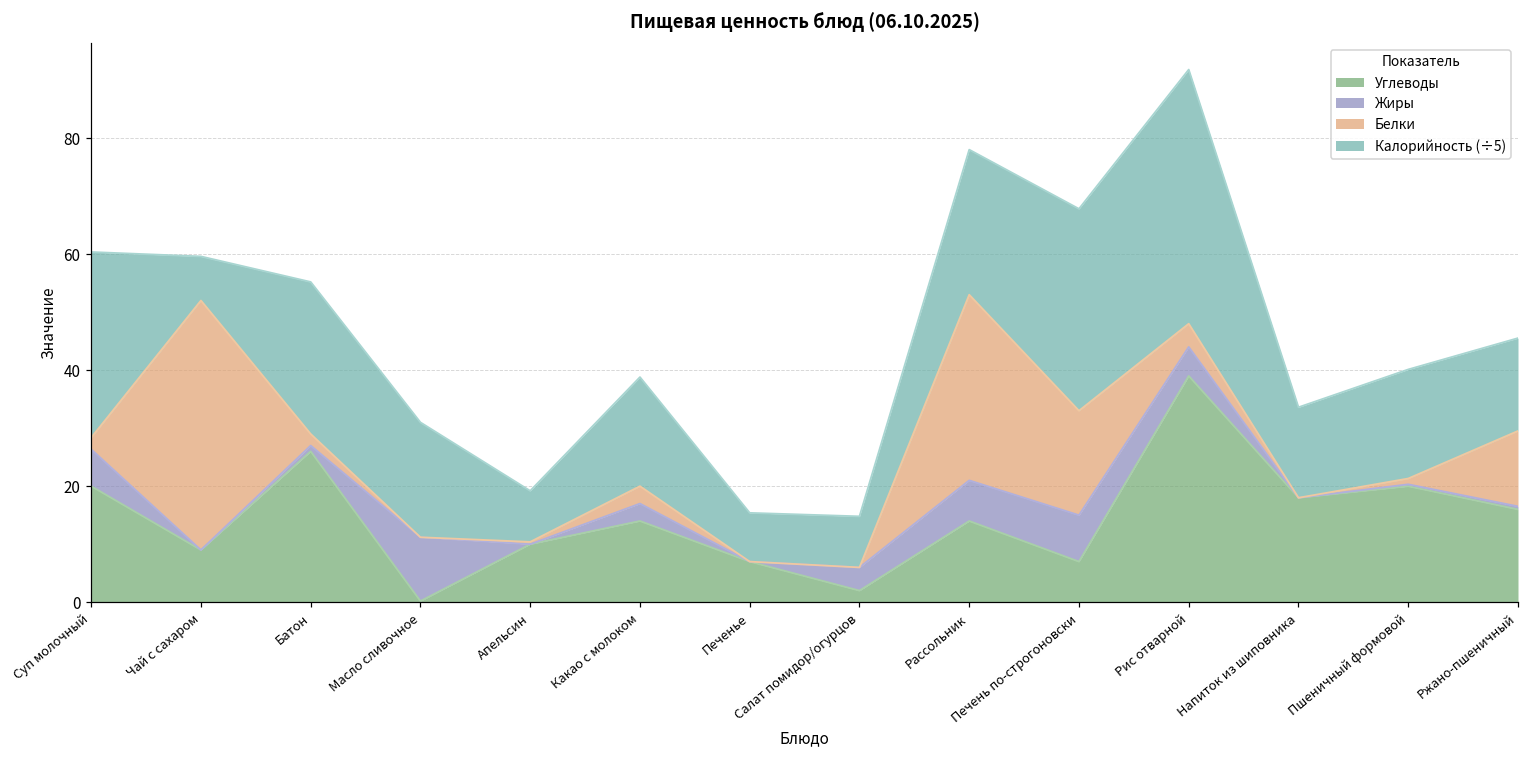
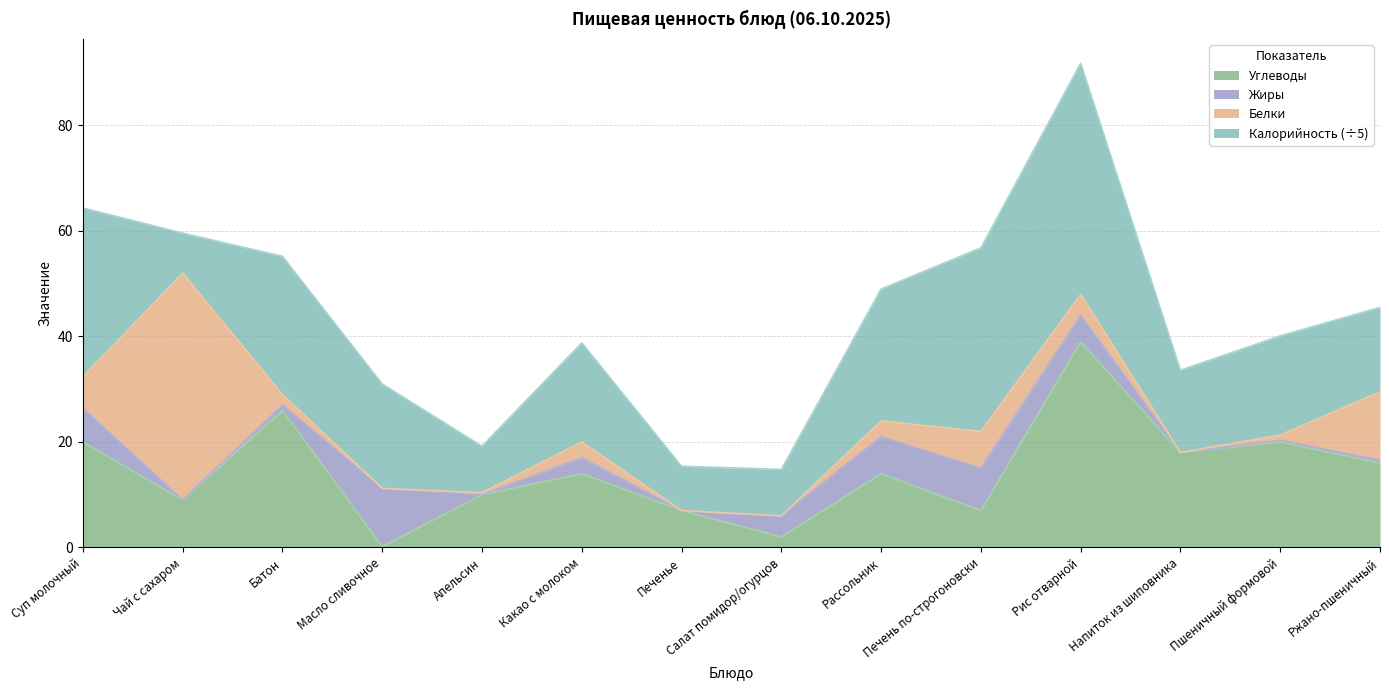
Белки, Суп молочный: 2 -> 6
Белки, Рассольник: 32 -> 3
Белки, Печень по-строгоновски: 18 -> 7
